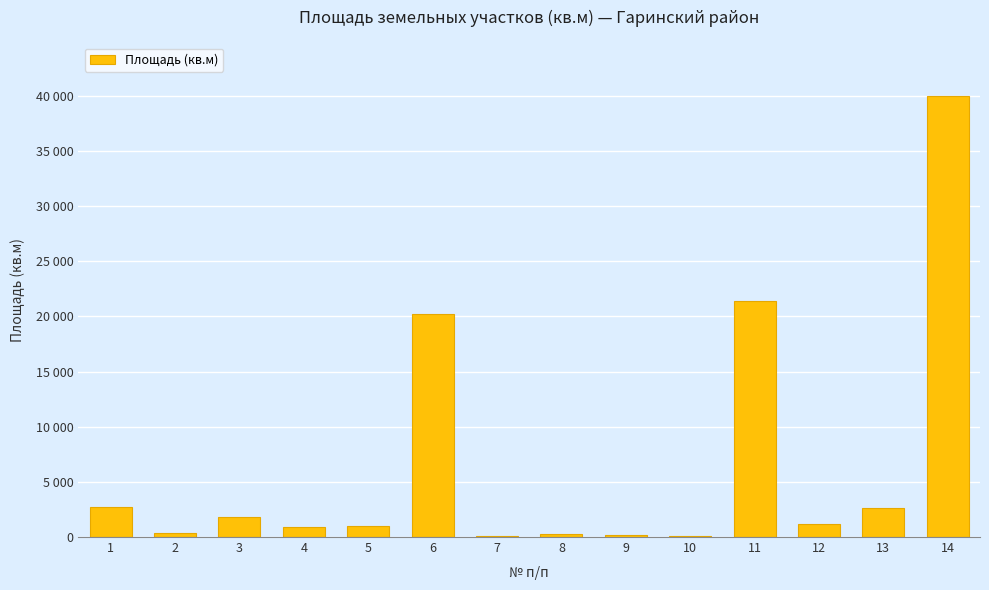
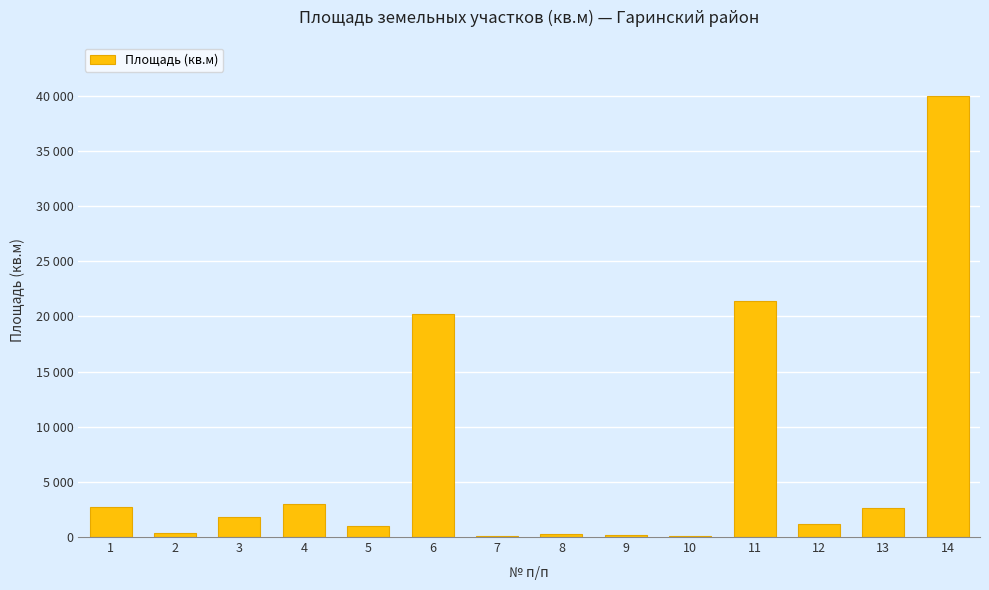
4: 900 -> 3000
